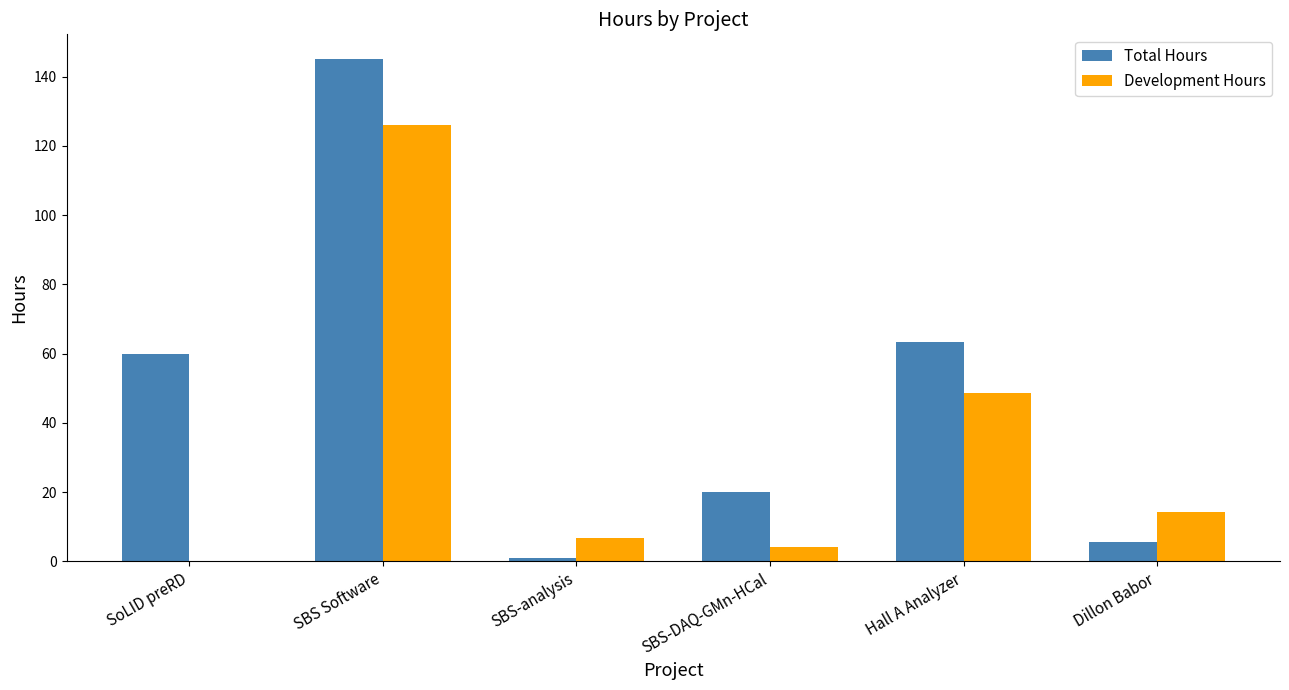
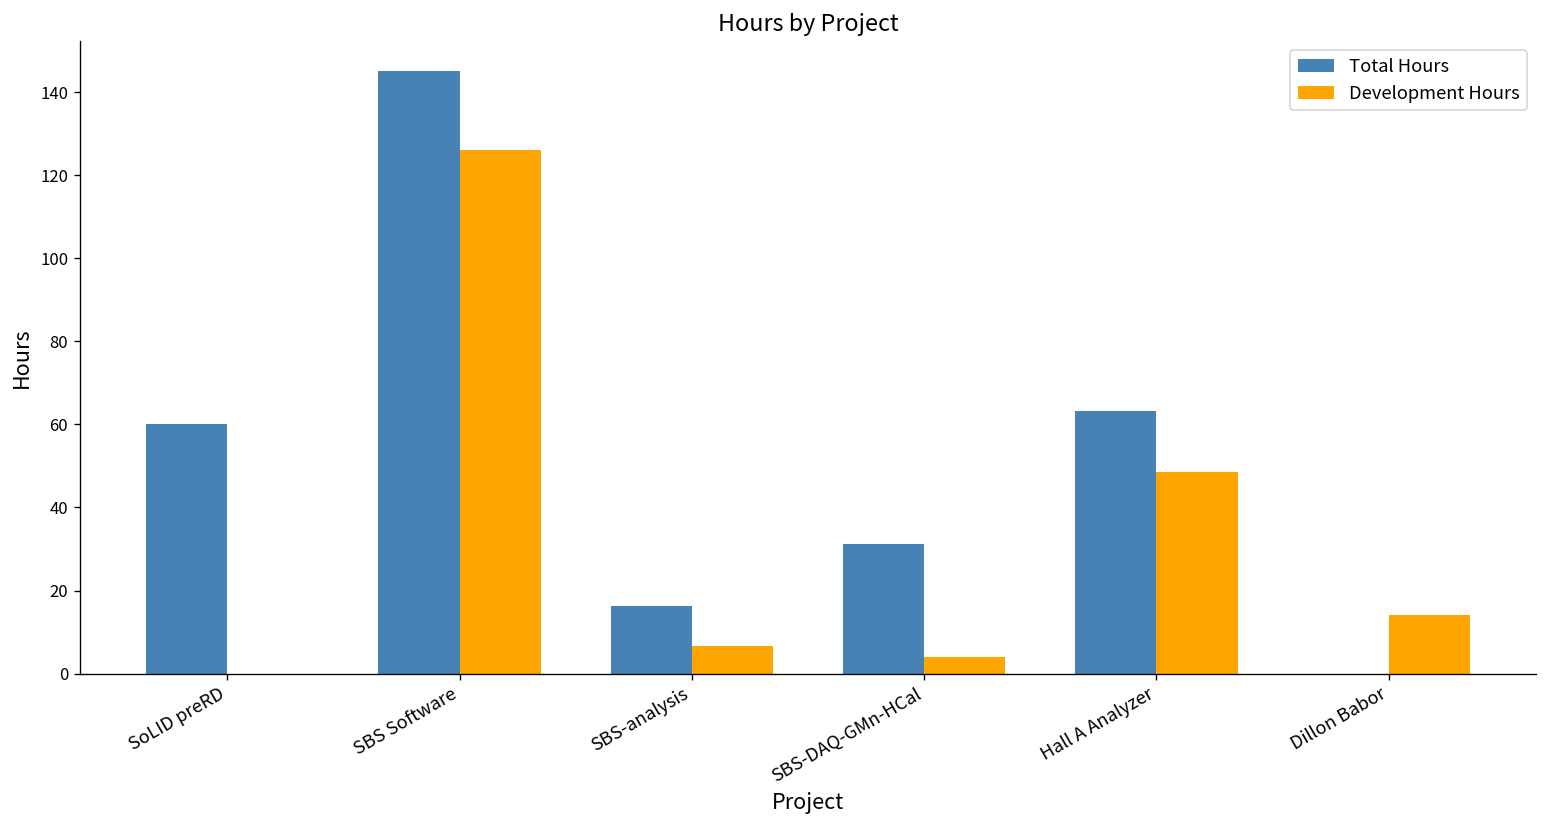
Total Hours, SBS-analysis: 1 -> 16
Total Hours, SBS-DAQ-GMn-HCal: 20 -> 31
Total Hours, Dillon Babor: 6 -> 0
